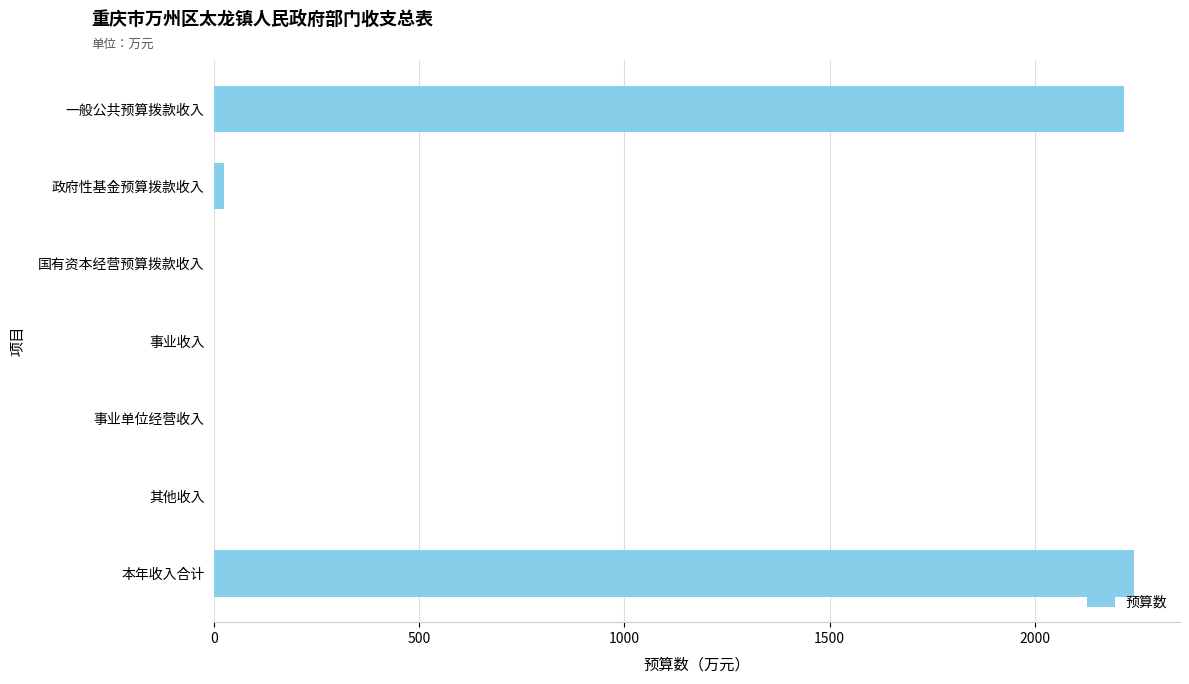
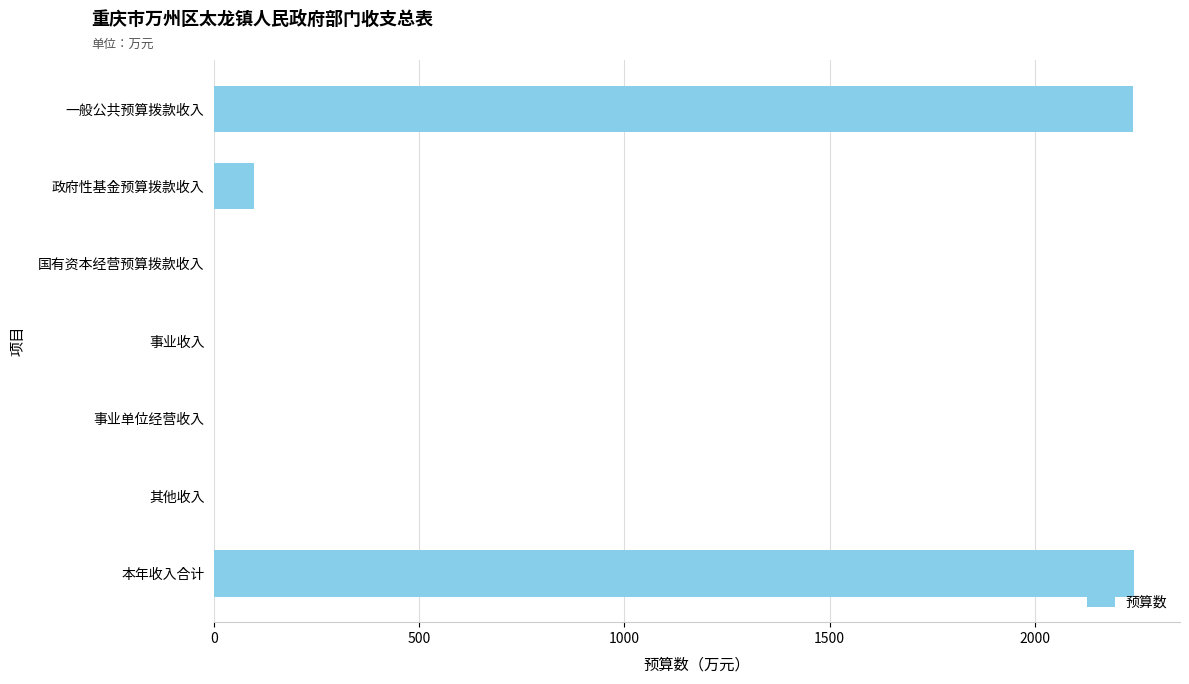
一般公共预算拨款收入: 2220 -> 2240
政府性基金预算拨款收入: 20 -> 100
